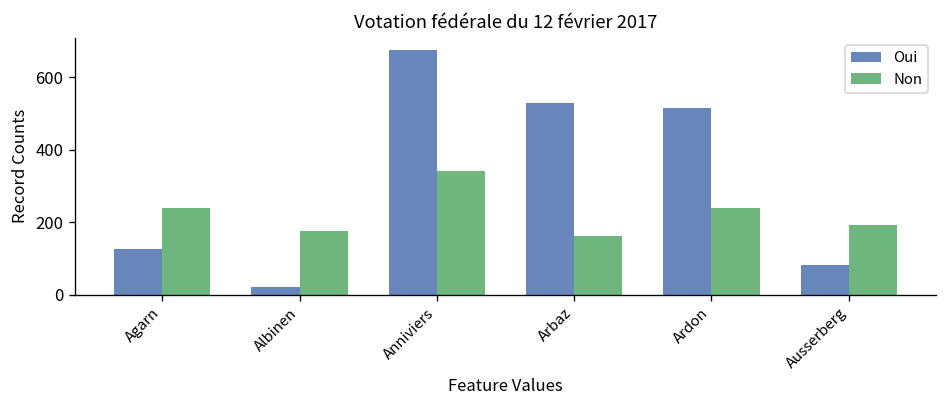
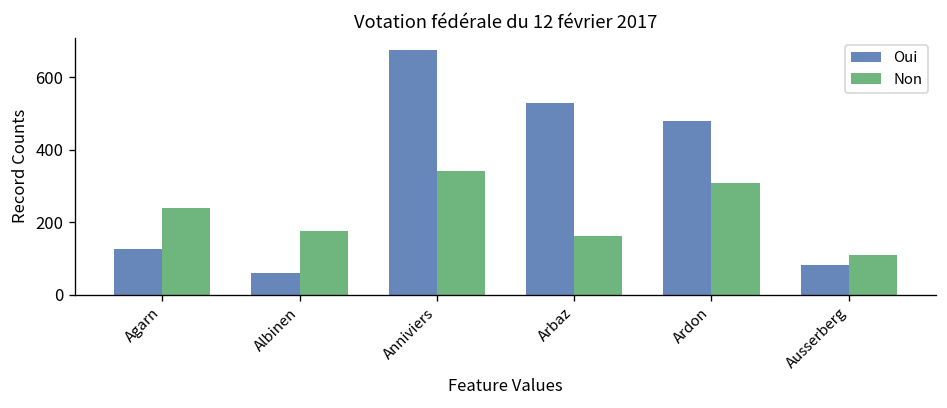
Oui, Albinen: 20 -> 60
Oui, Ardon: 520 -> 480
Non, Ardon: 240 -> 310
Non, Ausserberg: 190 -> 110
